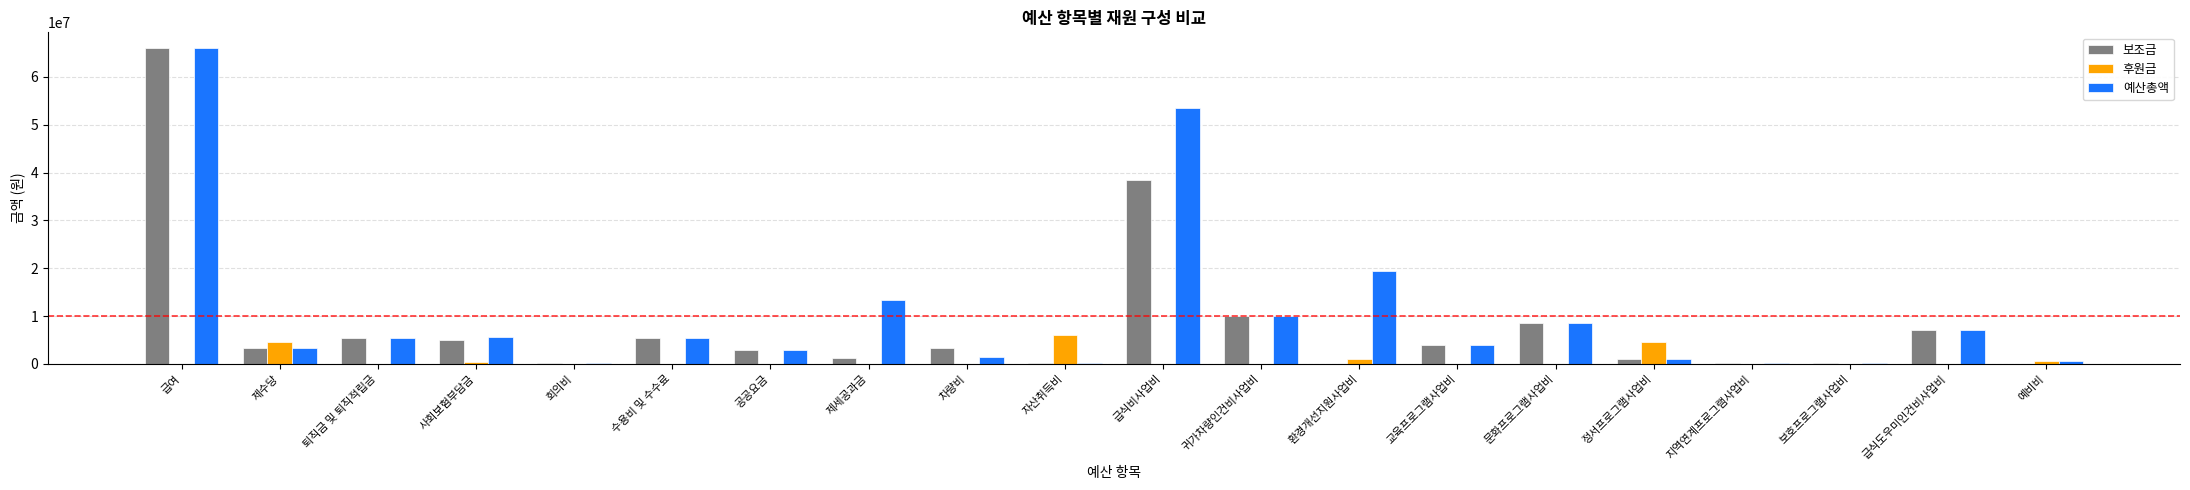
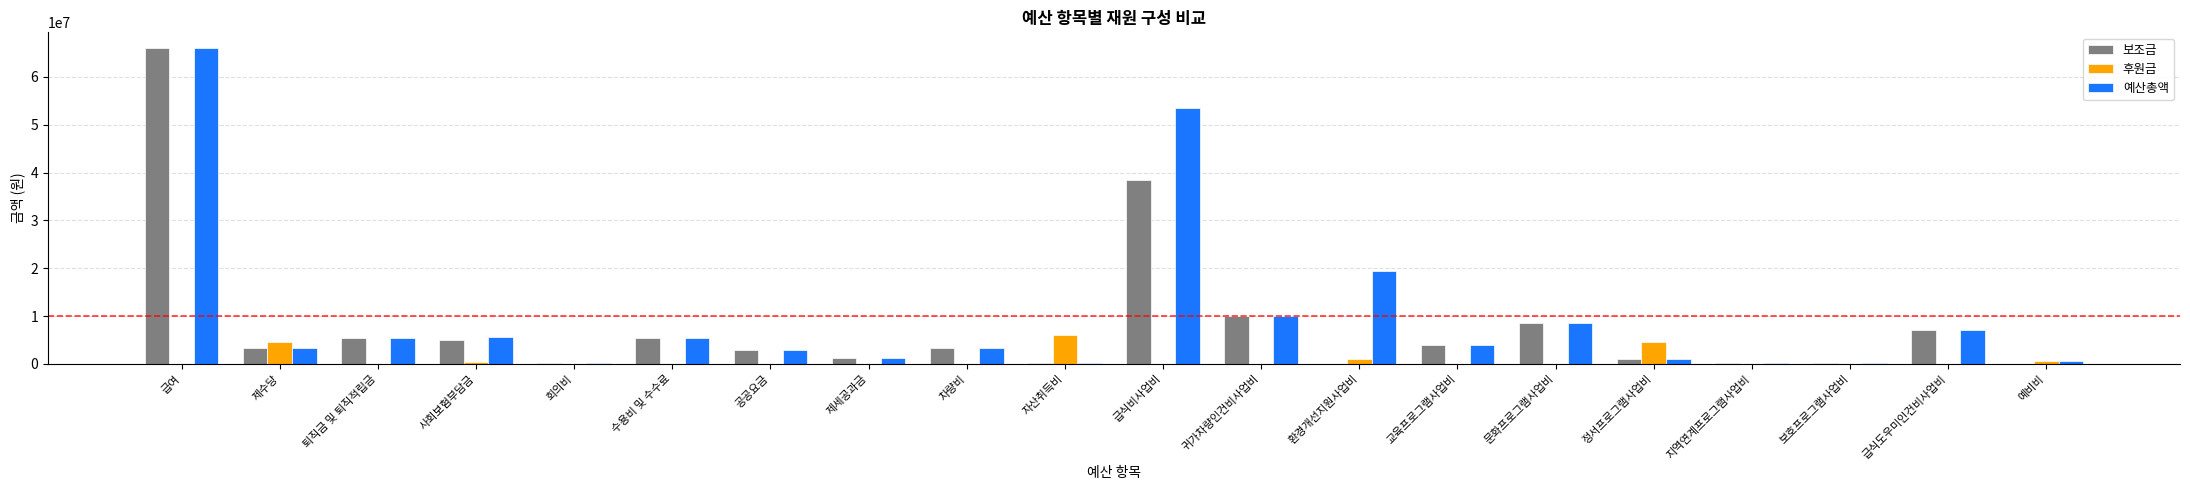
예산총액, 제세공과금: 13000000 -> 1000000
예산총액, 차량비: 2000000 -> 3000000
